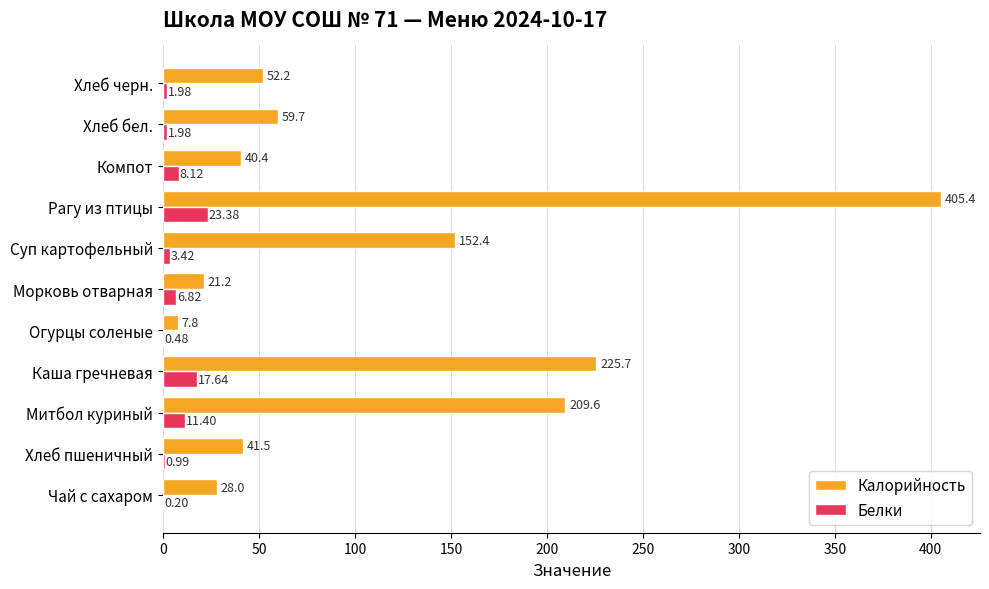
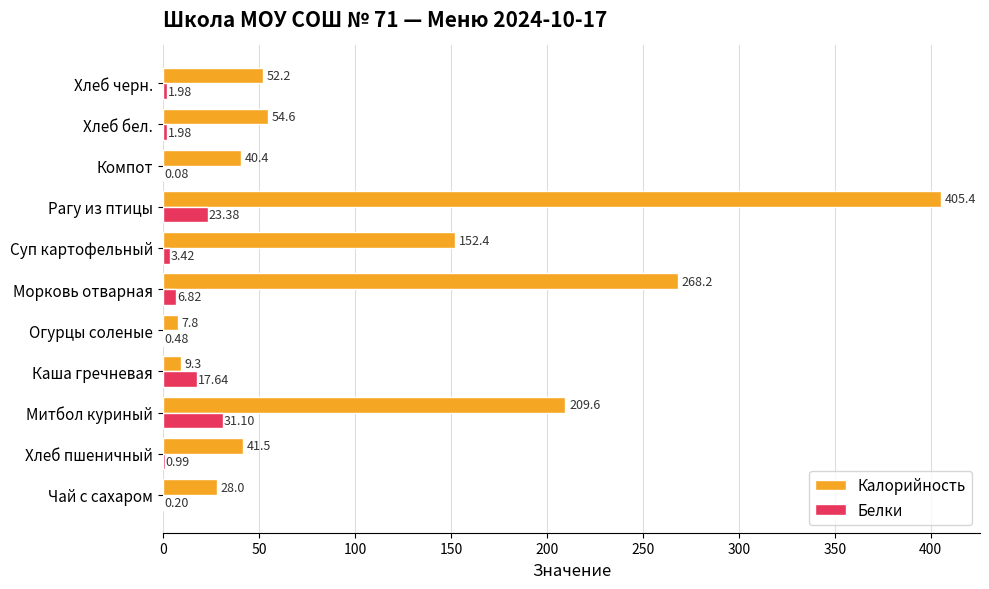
Калорийность, Хлеб бел.: 59.7 -> 54.6
Белки, Компот: 8.12 -> 0.08
Калорийность, Морковь отварная: 21.2 -> 268.2
Калорийность, Каша гречневая: 225.7 -> 9.3
Белки, Митбол куриный: 11.40 -> 31.10
